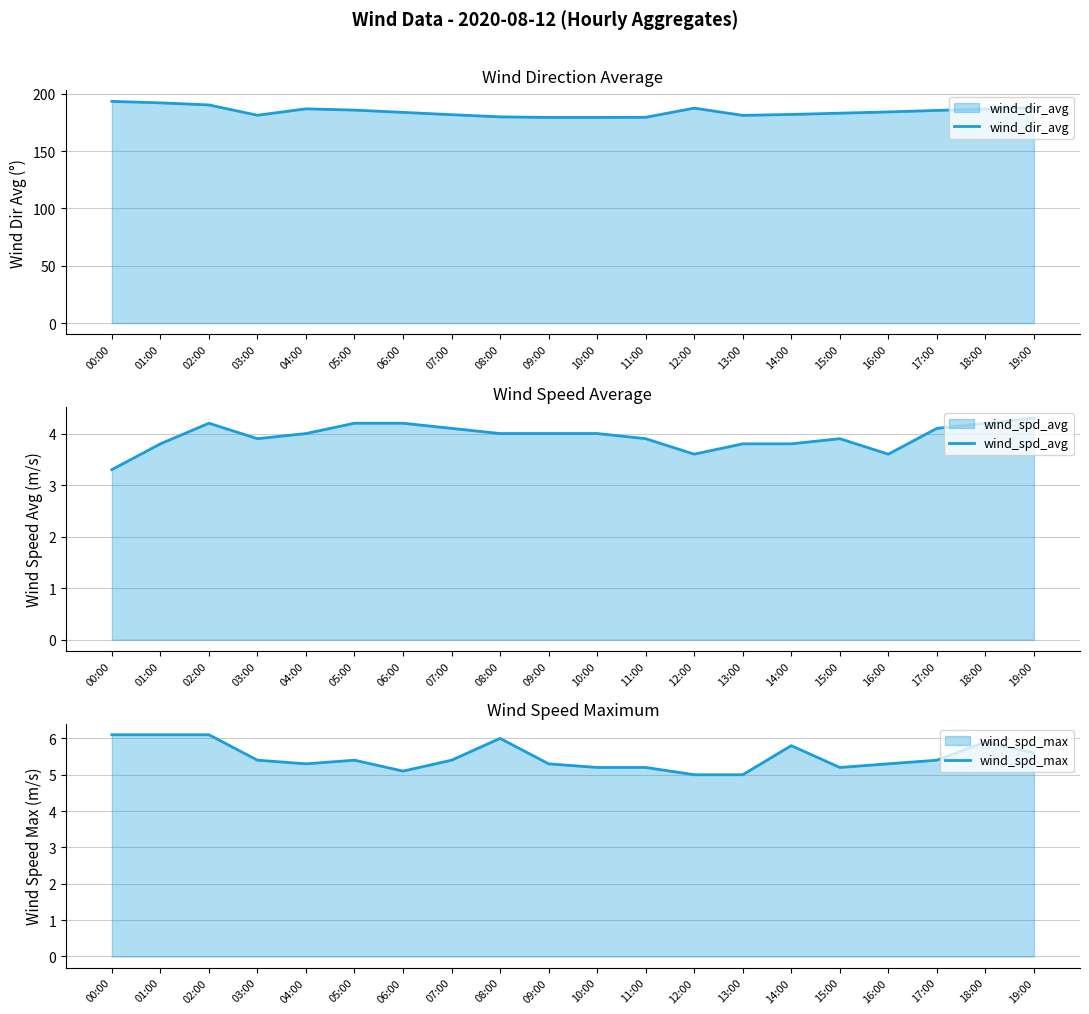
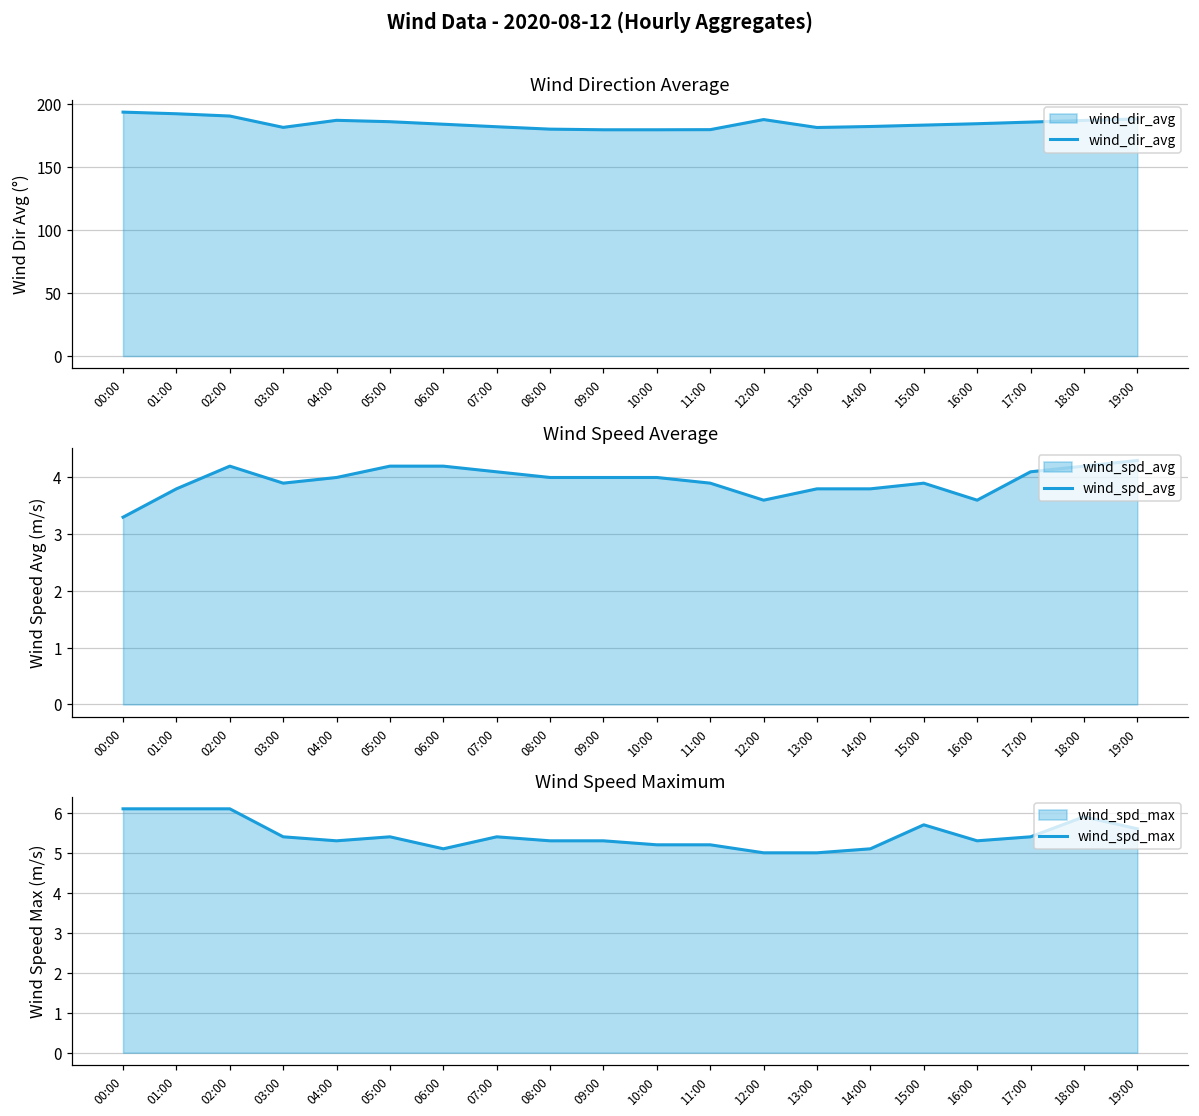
Wind Speed Maximum, 08:00: 6.0 -> 5.3
Wind Speed Maximum, 14:00: 5.8 -> 5.1
Wind Speed Maximum, 15:00: 5.2 -> 5.7
